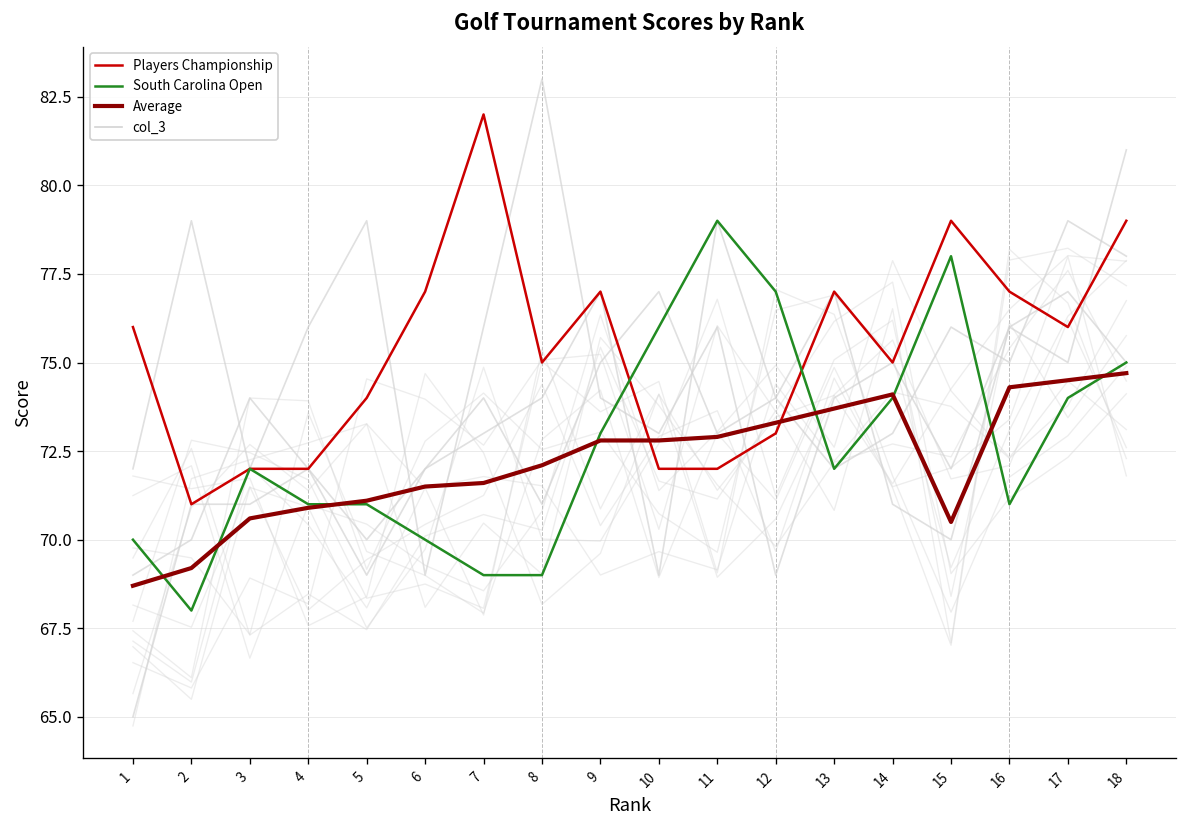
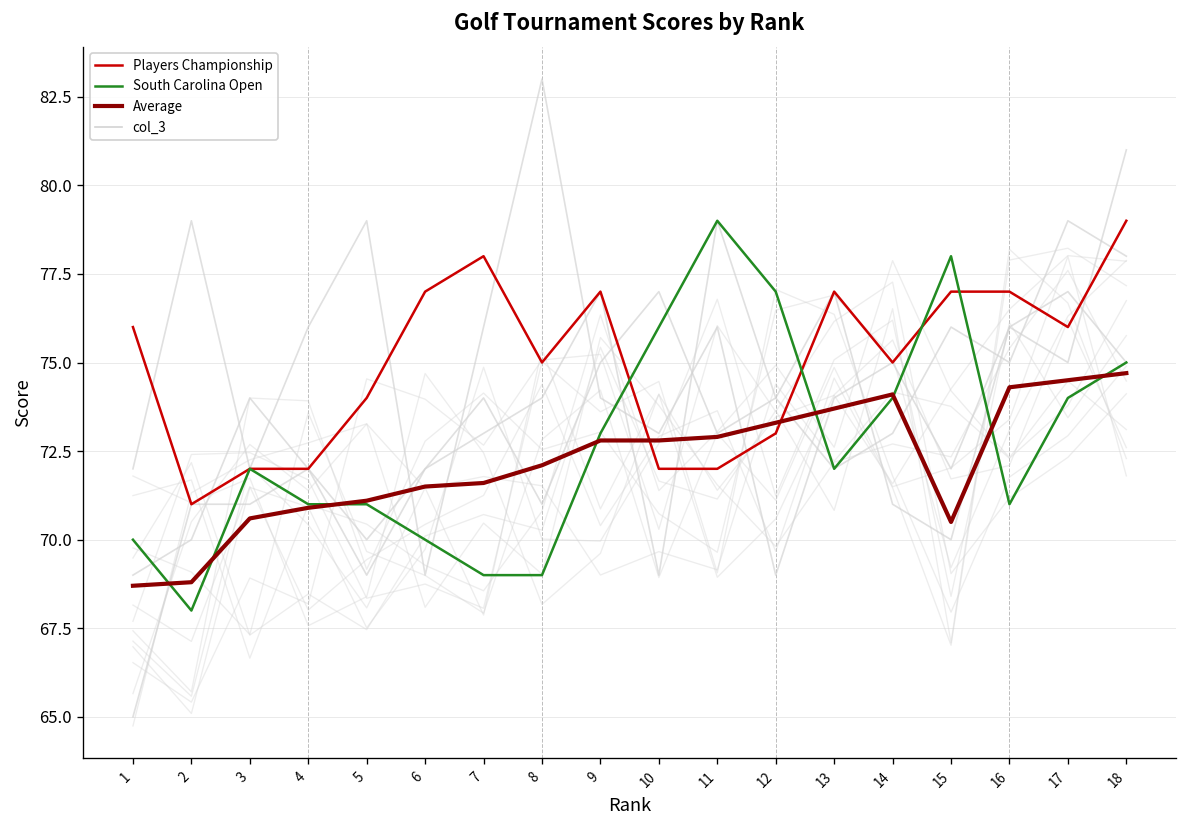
Average, 2: 69.2 -> 68.8
Players Championship, 7: 82 -> 78
Players Championship, 15: 79 -> 77
